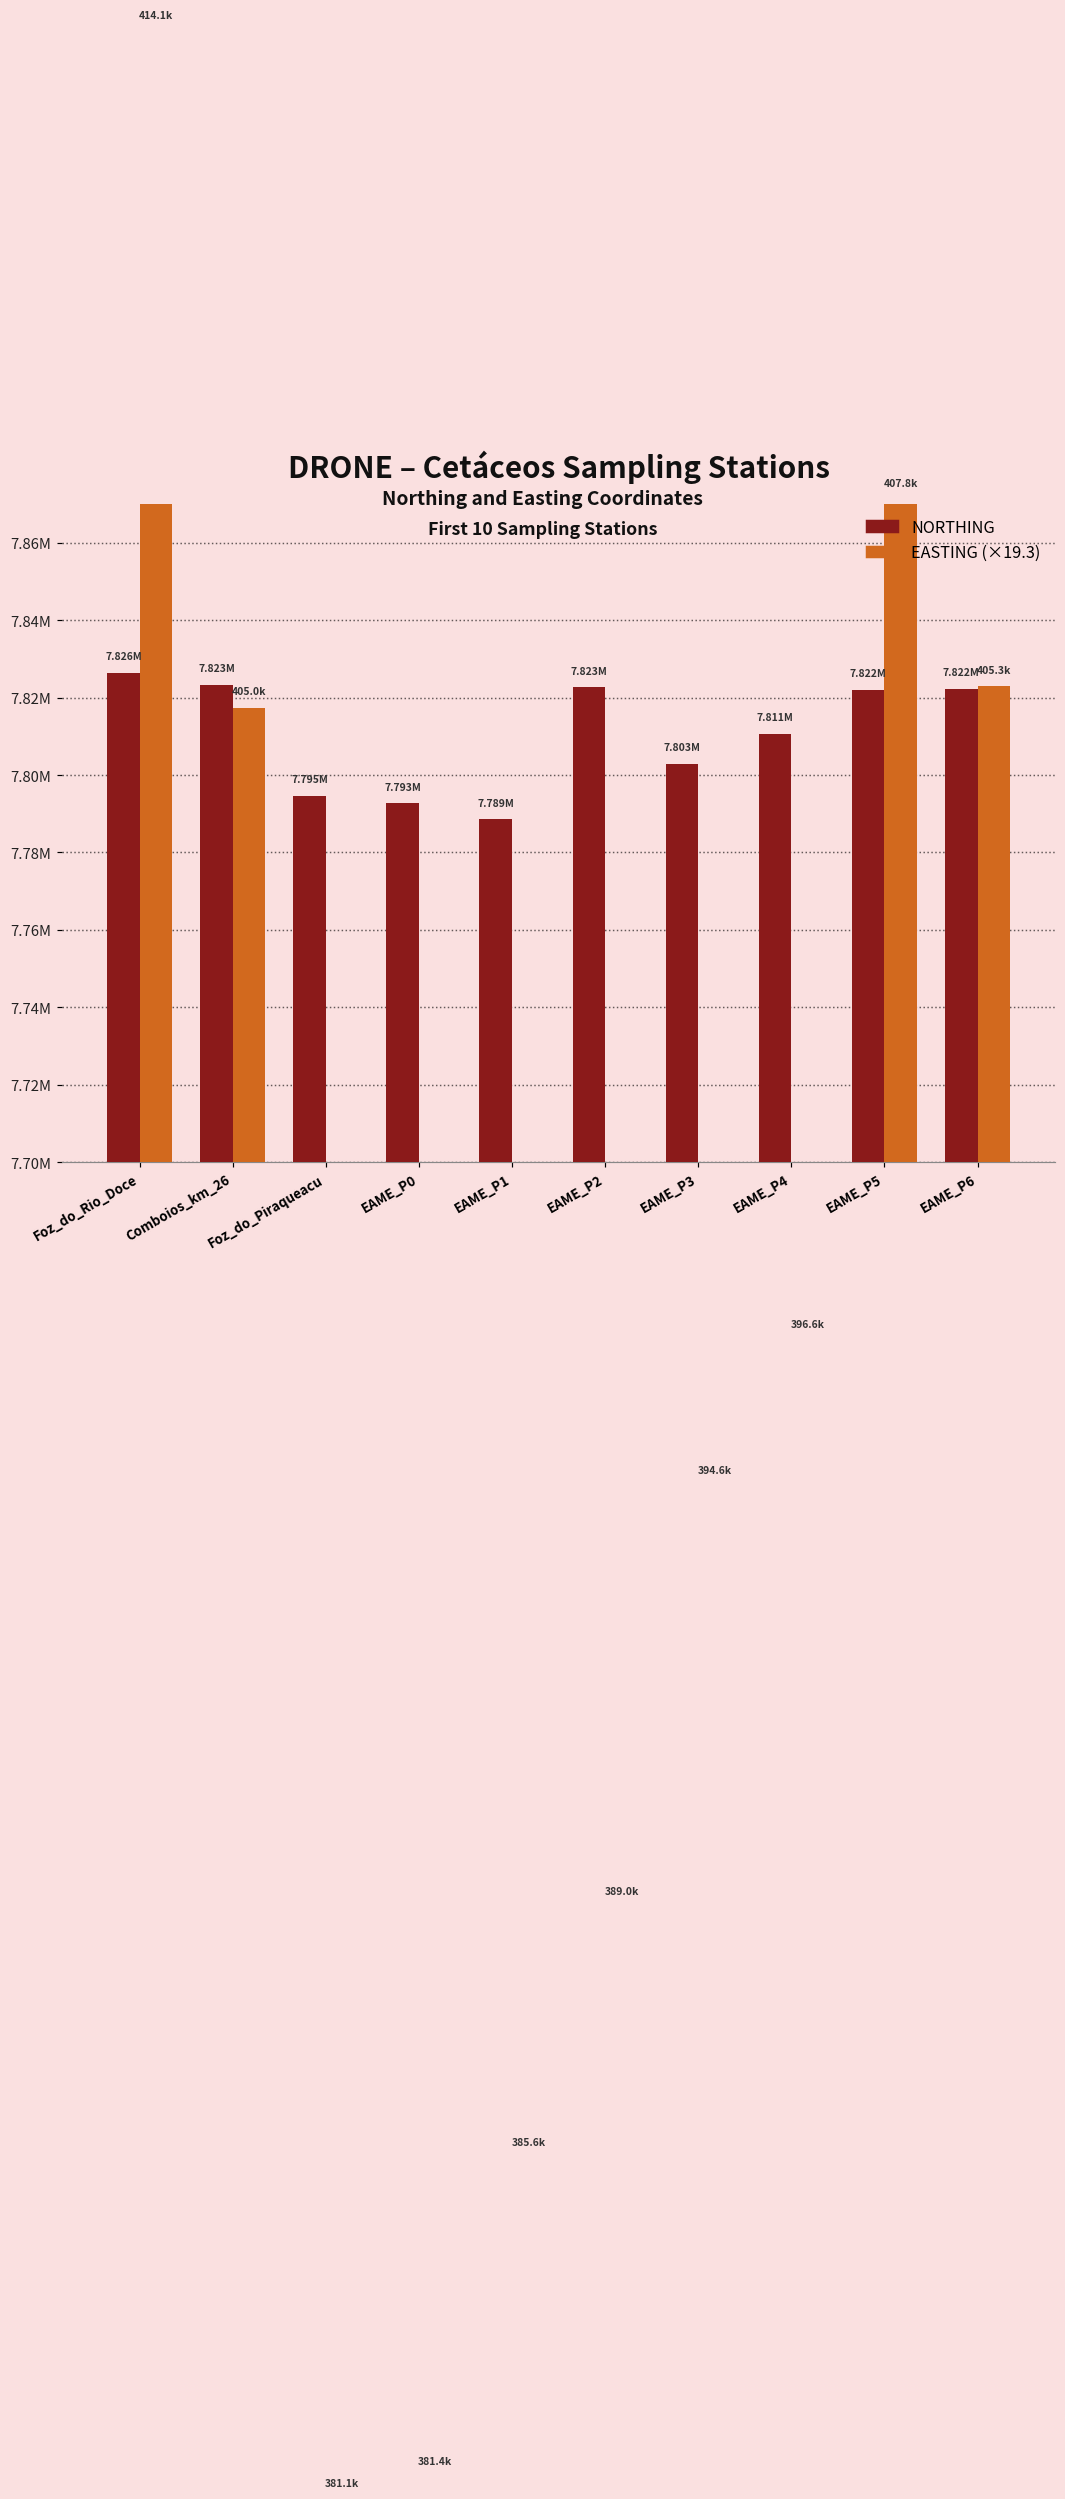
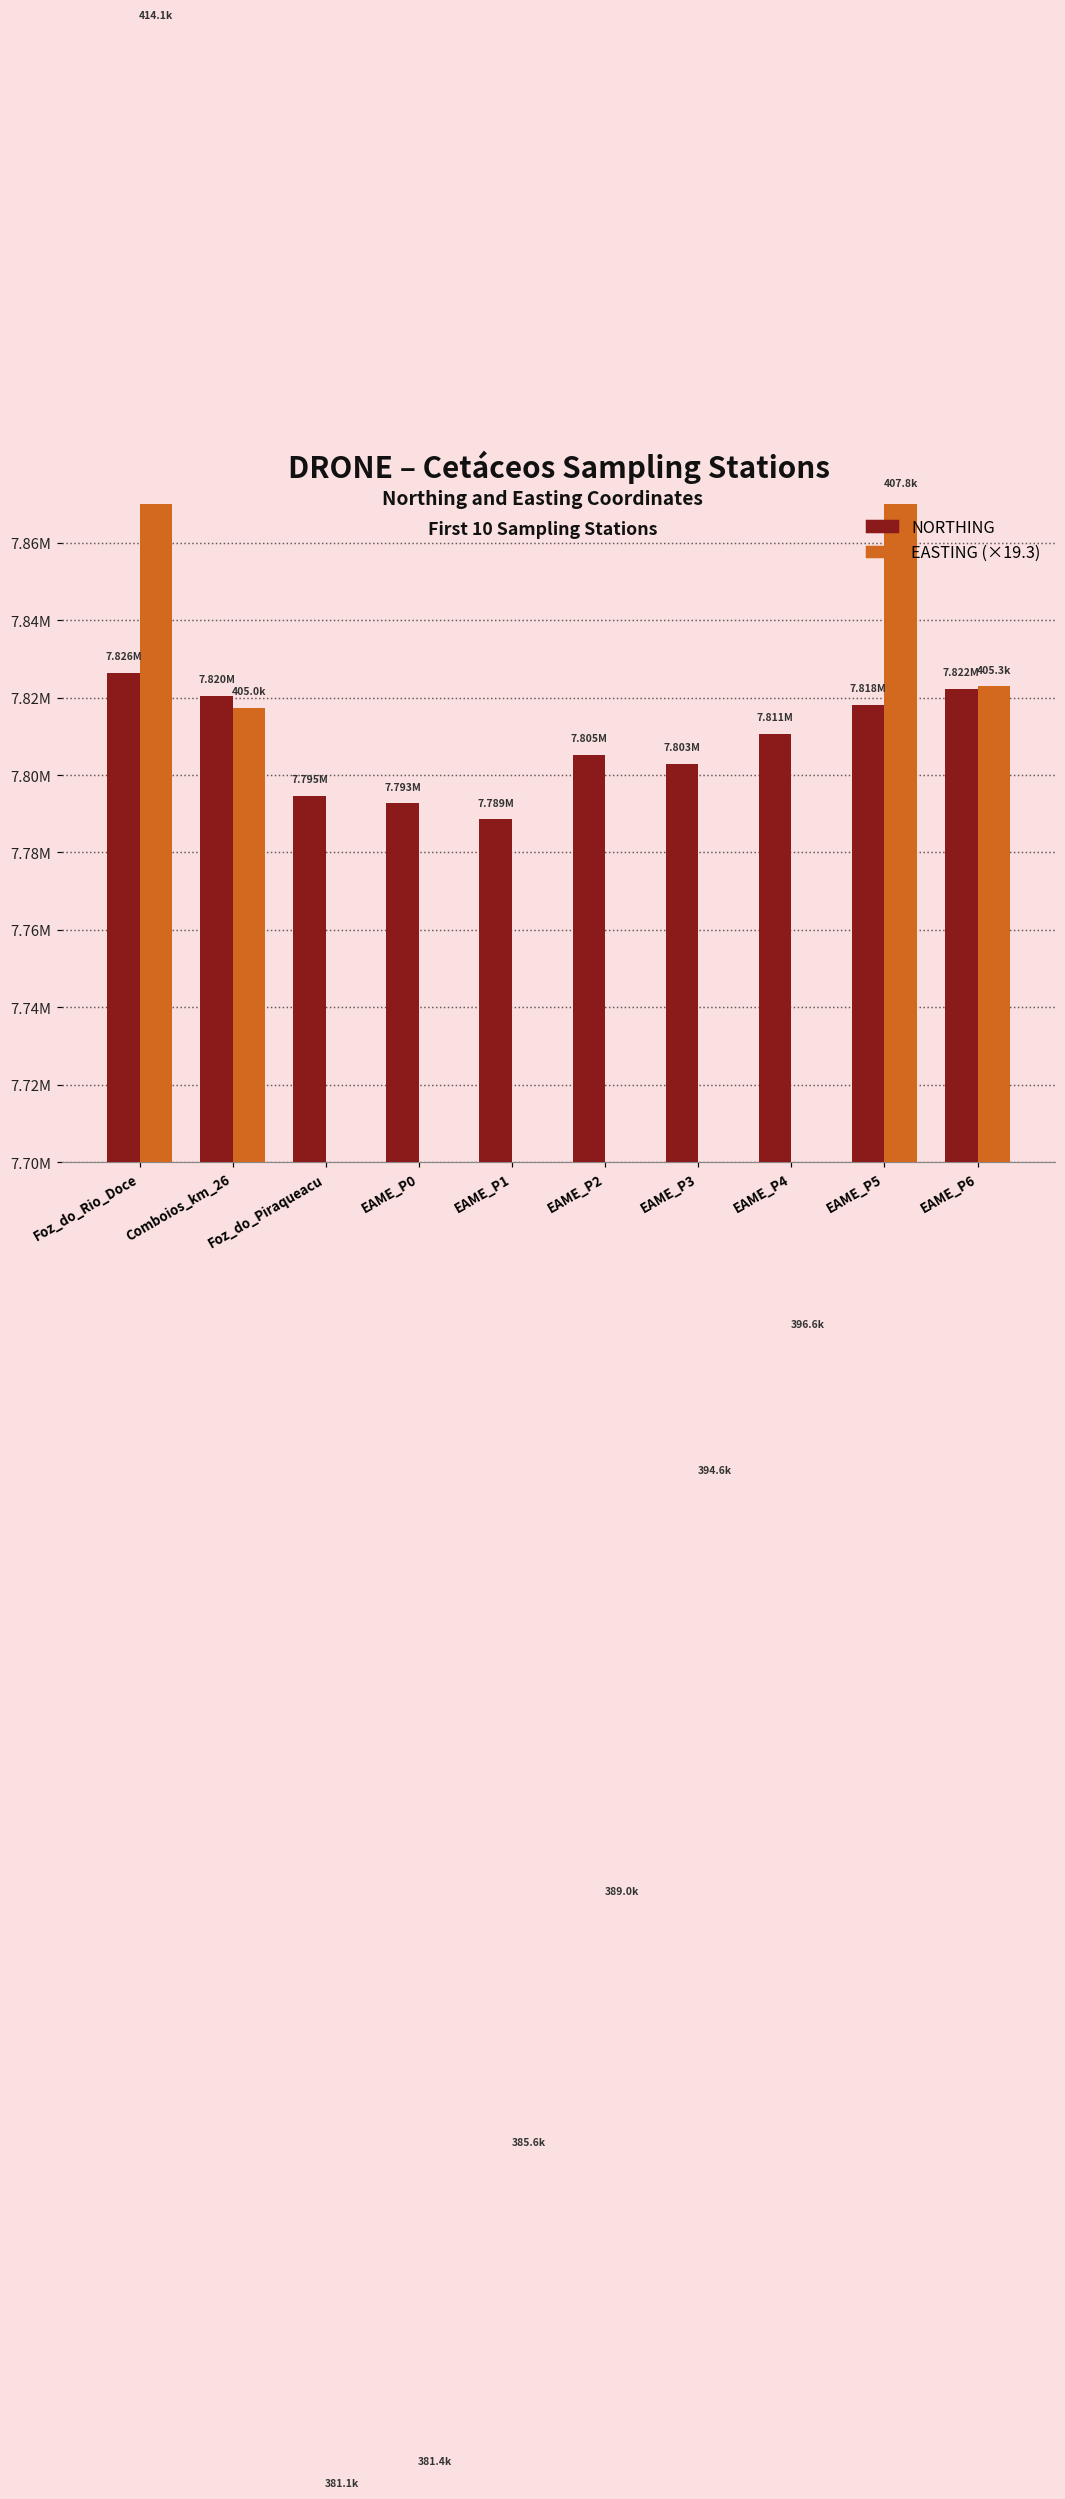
NORTHING, Comboios_km_26: 7.823M -> 7.820M
NORTHING, EAME_P2: 7.823M -> 7.805M
NORTHING, EAME_P5: 7.822M -> 7.818M
